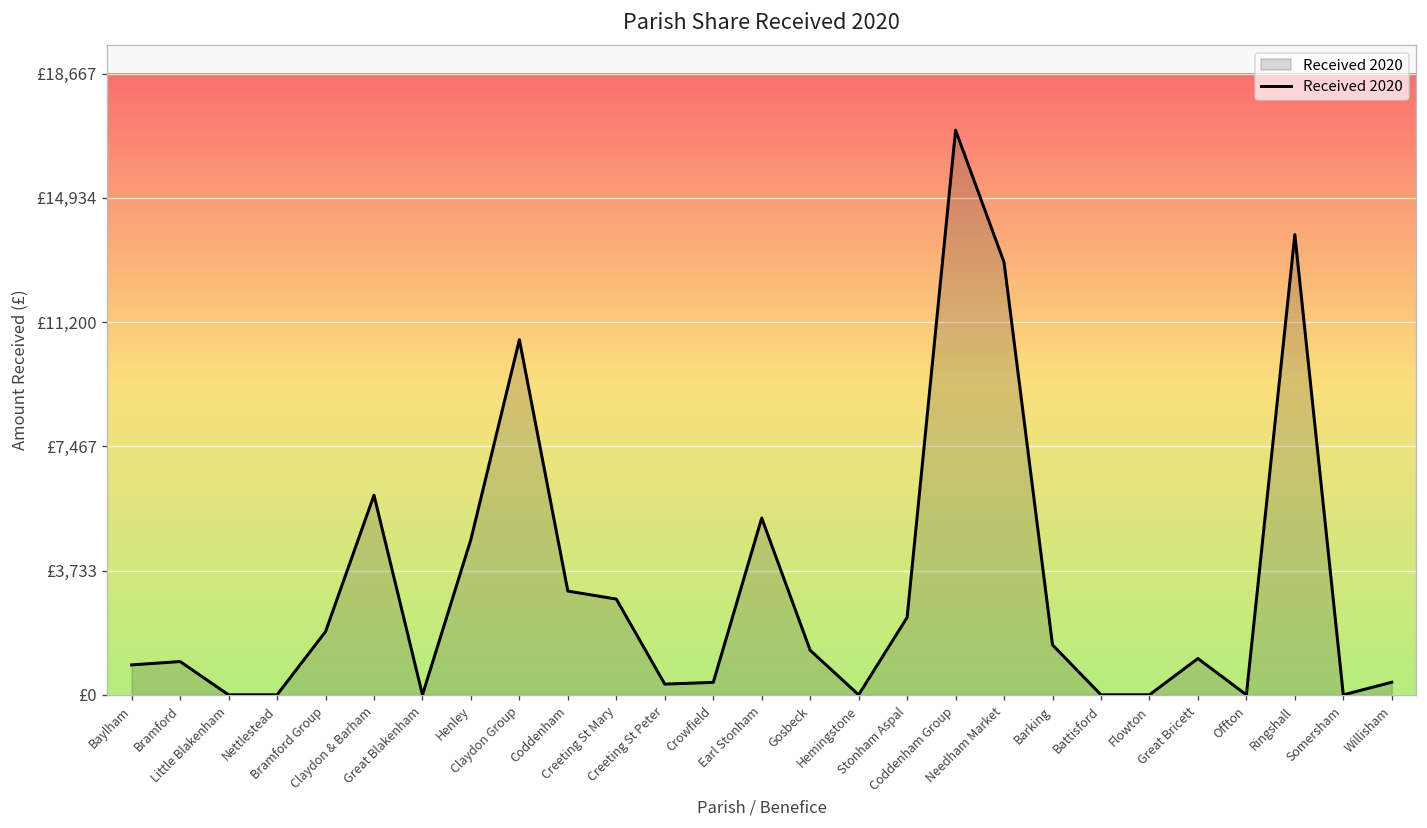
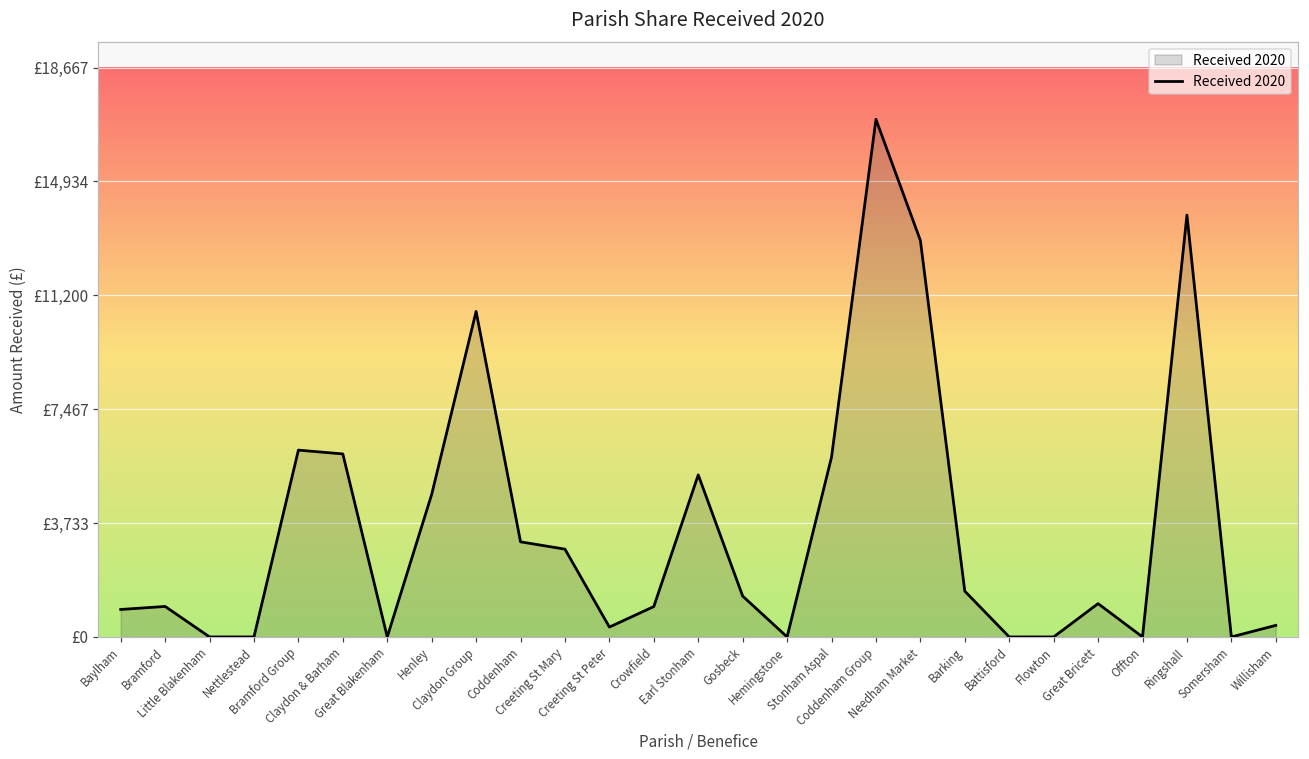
Bramford Group: £1,900 -> £6,100
Crowfield: £400 -> £1,000
Stonham Aspal: £2,300 -> £5,900
